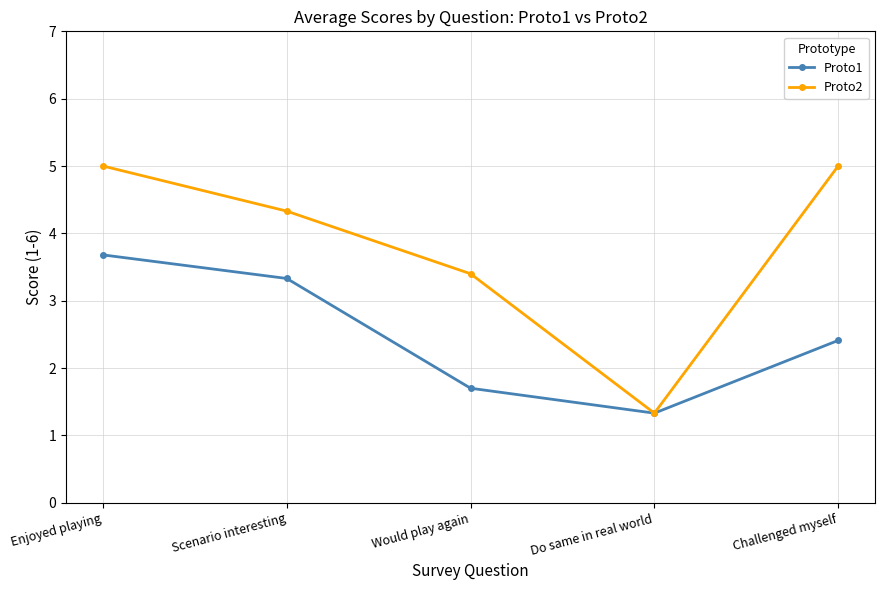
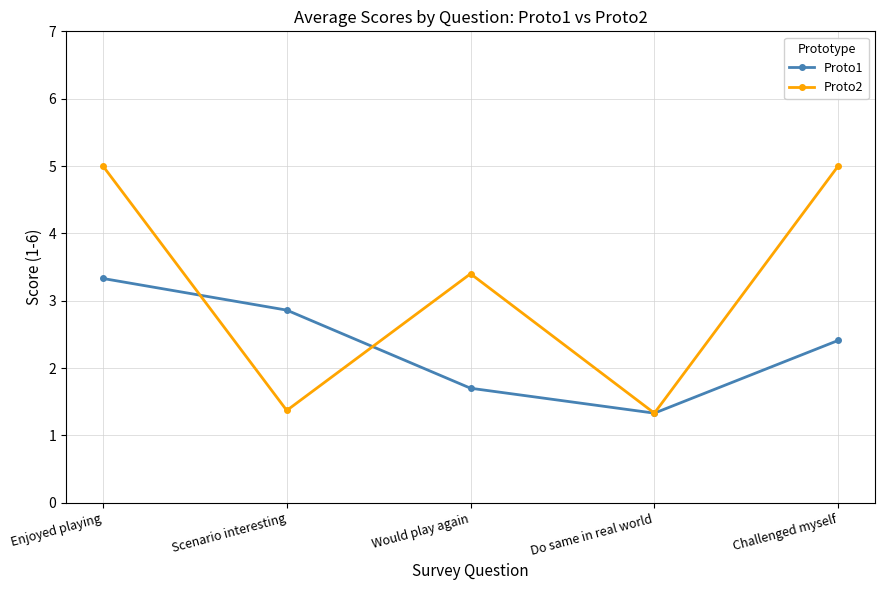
Proto1, Enjoyed playing: 3.7 -> 3.3
Proto1, Scenario interesting: 3.3 -> 2.9
Proto2, Scenario interesting: 4.3 -> 1.4
